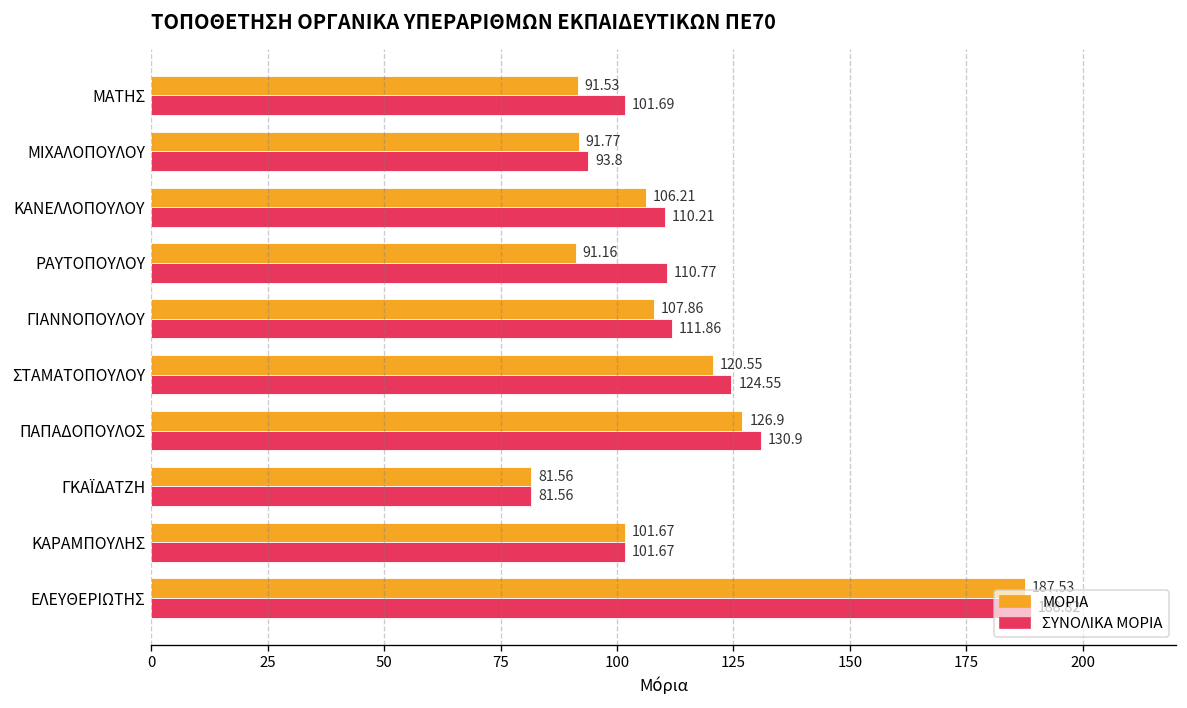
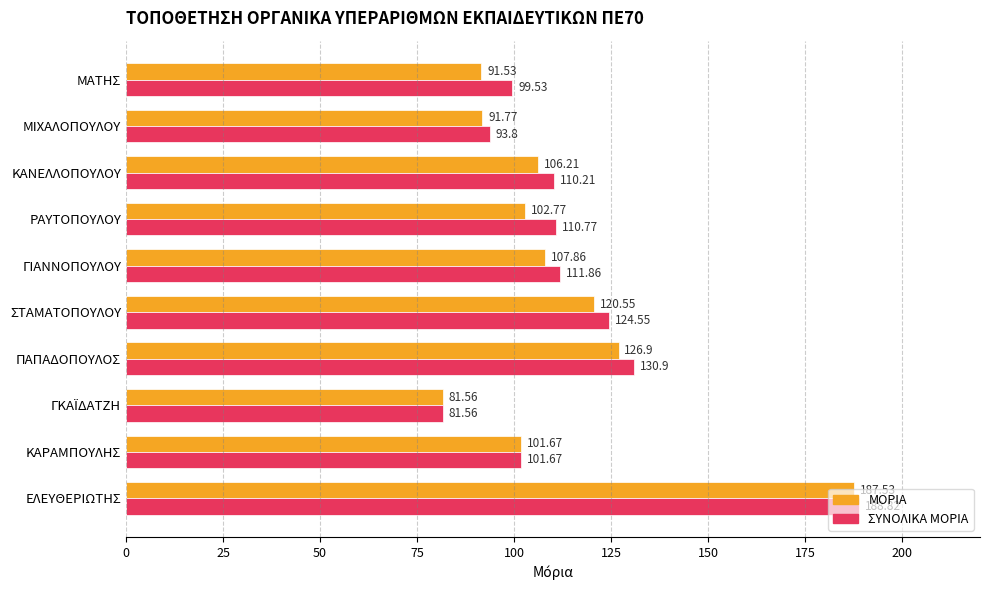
ΣΥΝΟΛΙΚΑ ΜΟΡΙΑ, ΜΑΤΗΣ: 101.69 -> 99.53
ΜΟΡΙΑ, ΡΑΥΤΟΠΟΥΛΟΥ: 91.16 -> 102.77
